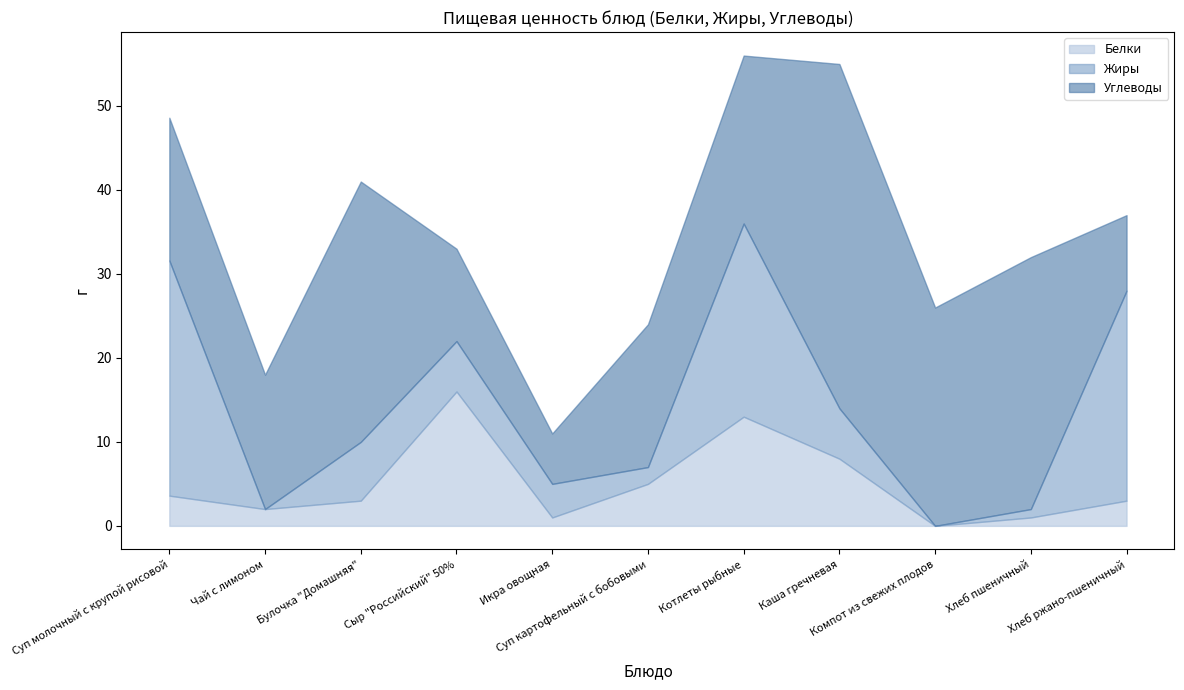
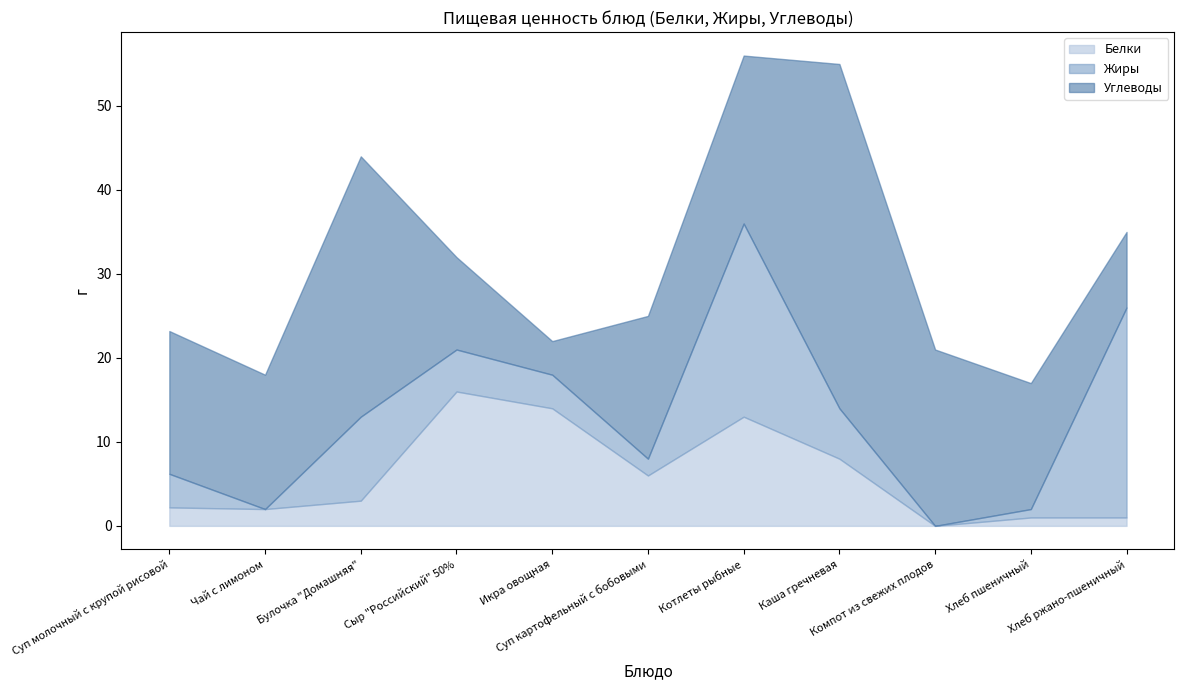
Белки, Суп молочный с крупой рисовой: 4 -> 2
Жиры, Суп молочный с крупой рисовой: 28 -> 4
Жиры, Булочка "Домашняя": 7 -> 10
Жиры, Сыр "Российский" 50%: 6 -> 5
Белки, Икра овощная: 1 -> 14
Углеводы, Икра овощная: 6 -> 4
Белки, Суп картофельный с бобовыми: 5 -> 6
Углеводы, Компот из свежих плодов: 26 -> 21
Углеводы, Хлеб пшеничный: 30 -> 15
Белки, Хлеб ржано-пшеничный: 3 -> 1
